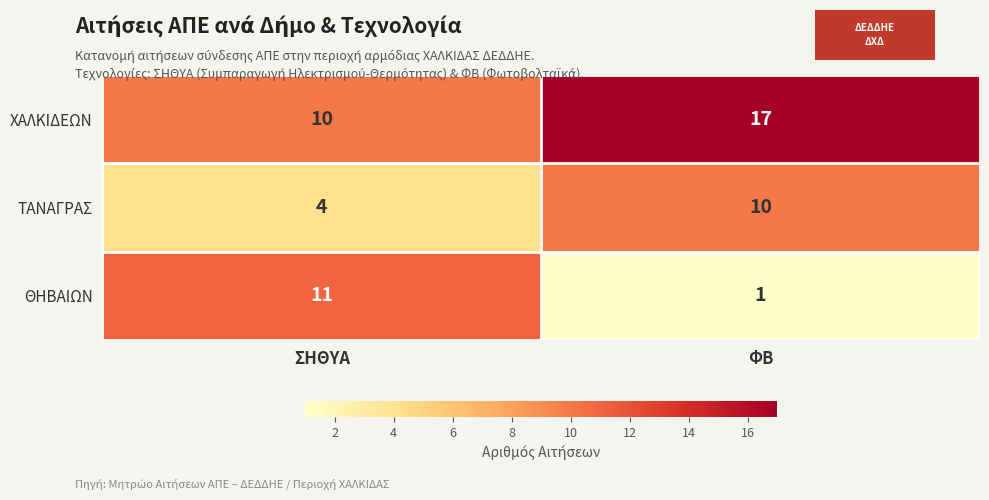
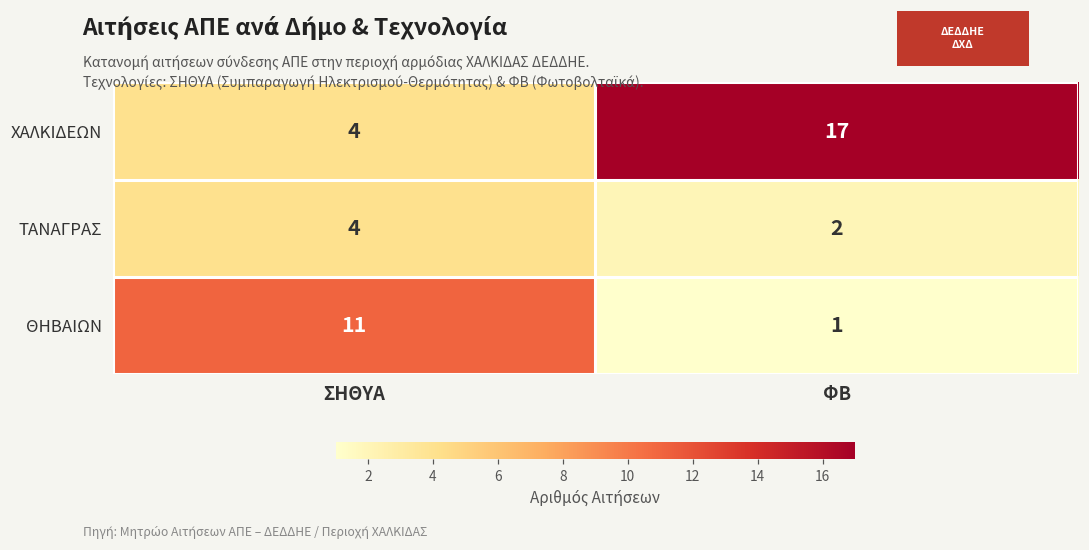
ΧΑΛΚΙΔΕΩΝ, ΣΗΘΥΑ: 10 -> 4
ΤΑΝΑΓΡΑΣ, ΦΒ: 10 -> 2
